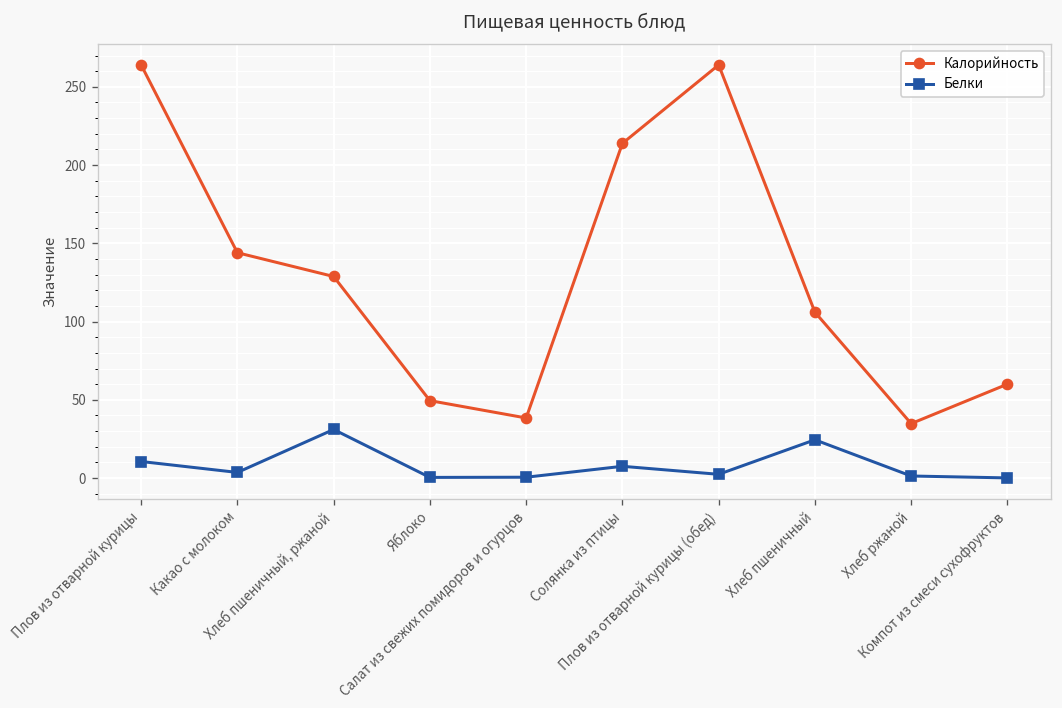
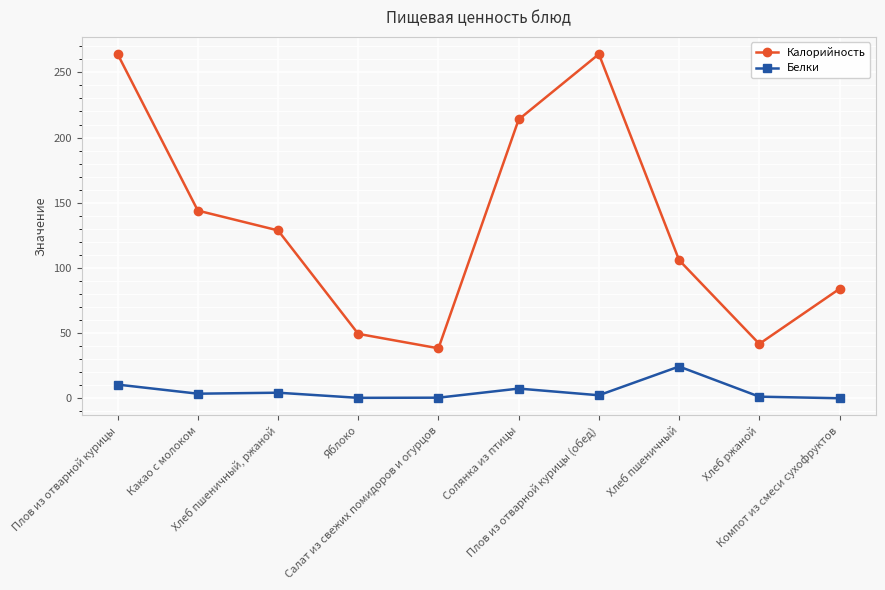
Белки, Хлеб пшеничный, ржаной: 31 -> 4
Калорийность, Хлеб ржаной: 35 -> 42
Калорийность, Компот из смеси сухофруктов: 60 -> 84
